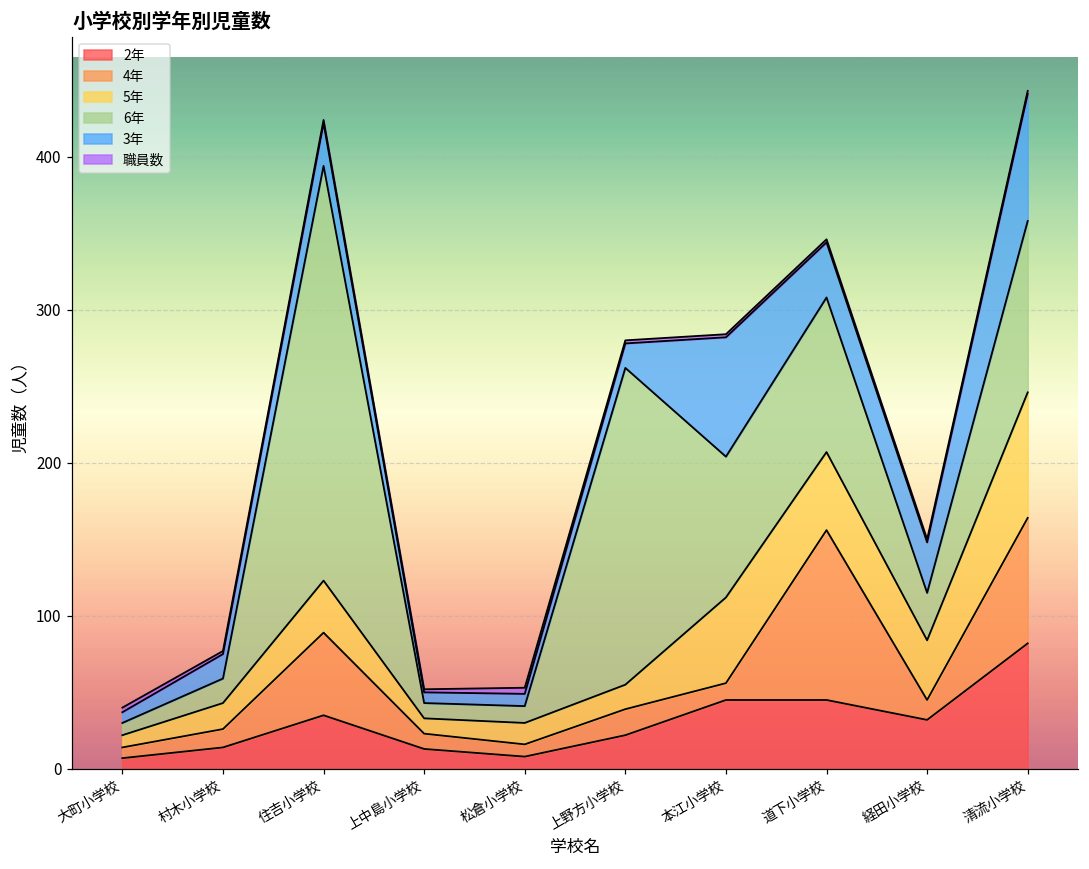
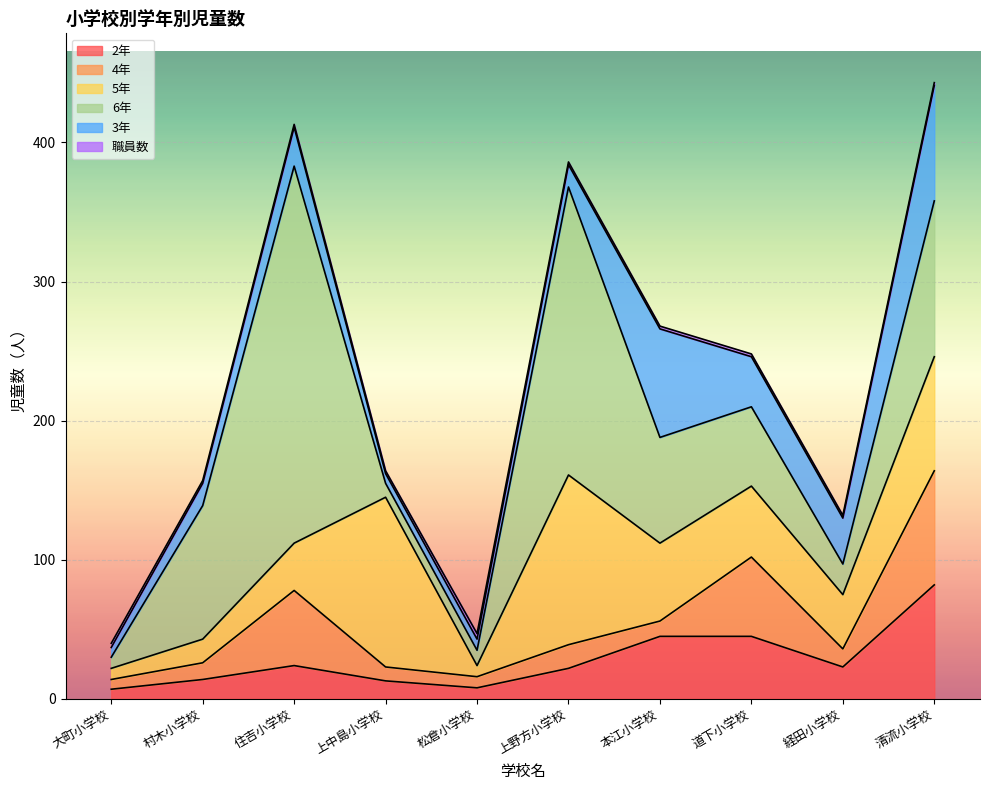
6年, 村木小学校: 16 -> 96
2年, 住吉小学校: 35 -> 24
5年, 上中島小学校: 10 -> 122
5年, 松倉小学校: 14 -> 8
5年, 上野方小学校: 16 -> 122
6年, 本江小学校: 92 -> 76
4年, 道下小学校: 111 -> 57
6年, 道下小学校: 101 -> 57
2年, 経田小学校: 32 -> 23
6年, 経田小学校: 31 -> 22
